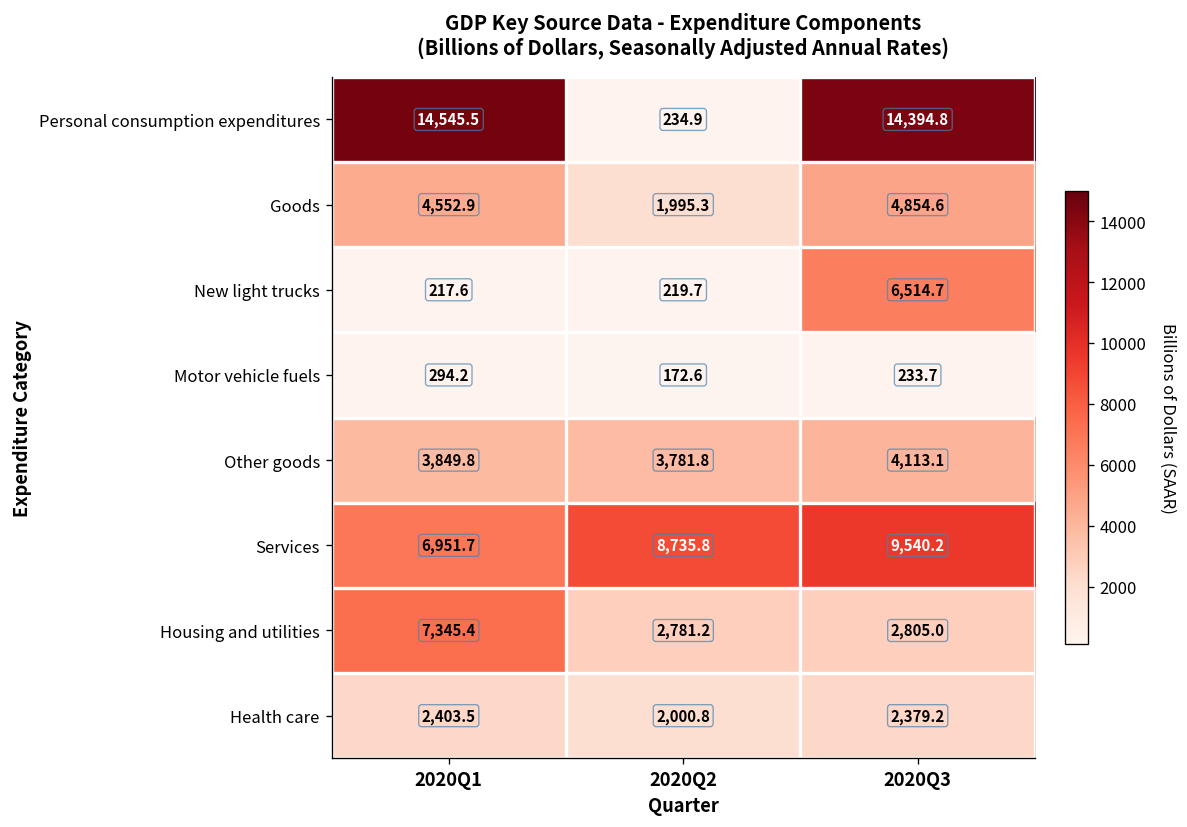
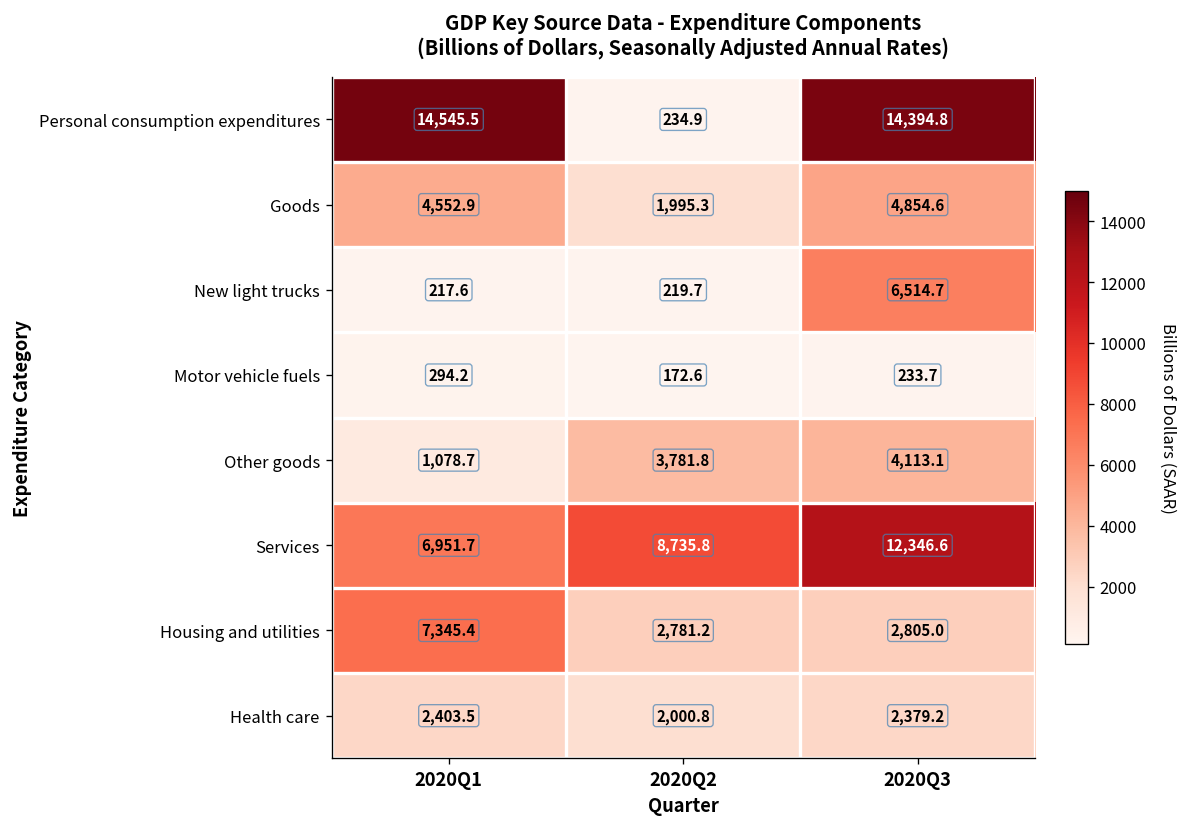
Other goods, 2020Q1: 3,849.8 -> 1,078.7
Services, 2020Q3: 9,540.2 -> 12,346.6
